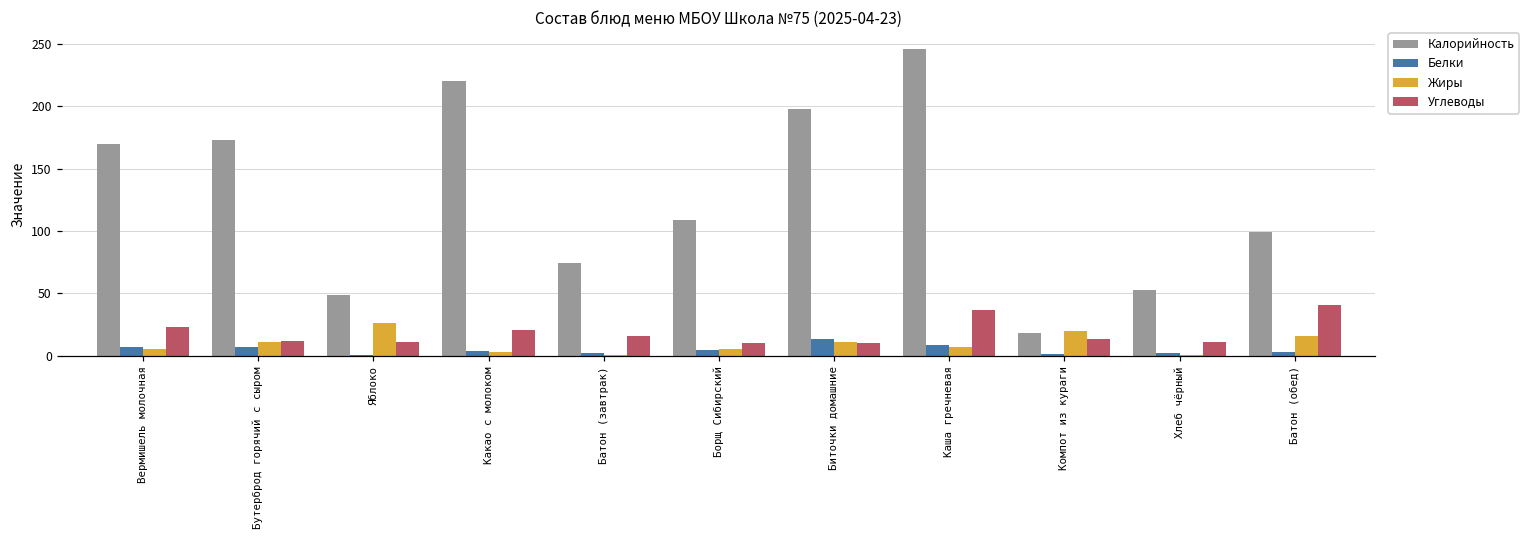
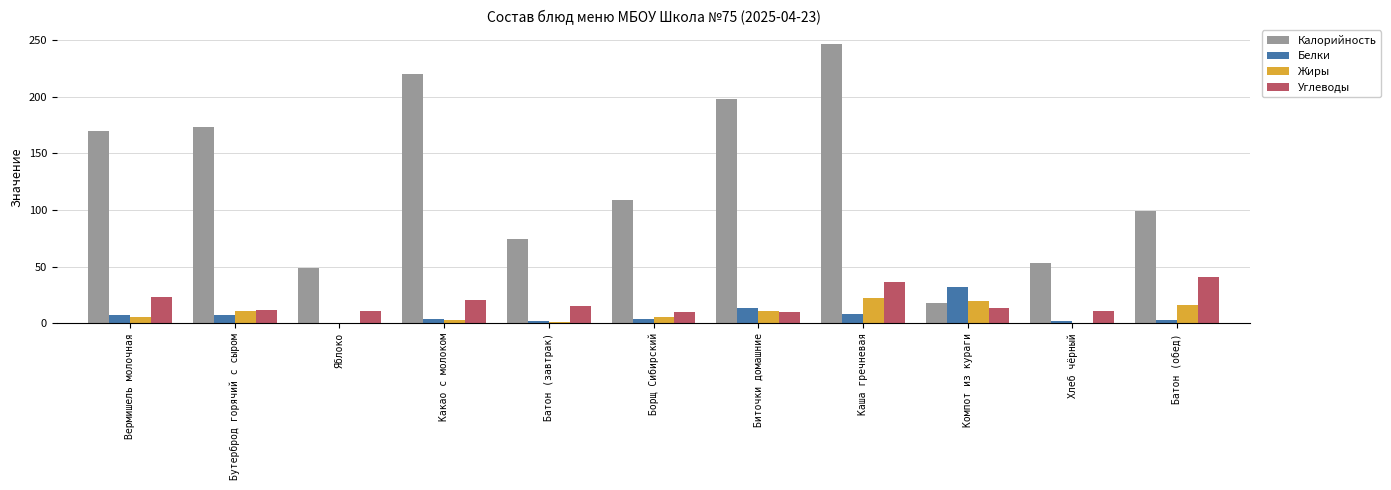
Жиры, Яблоко: 26 -> 0
Жиры, Каша гречневая: 7 -> 23
Белки, Компот из кураги: 1 -> 32
